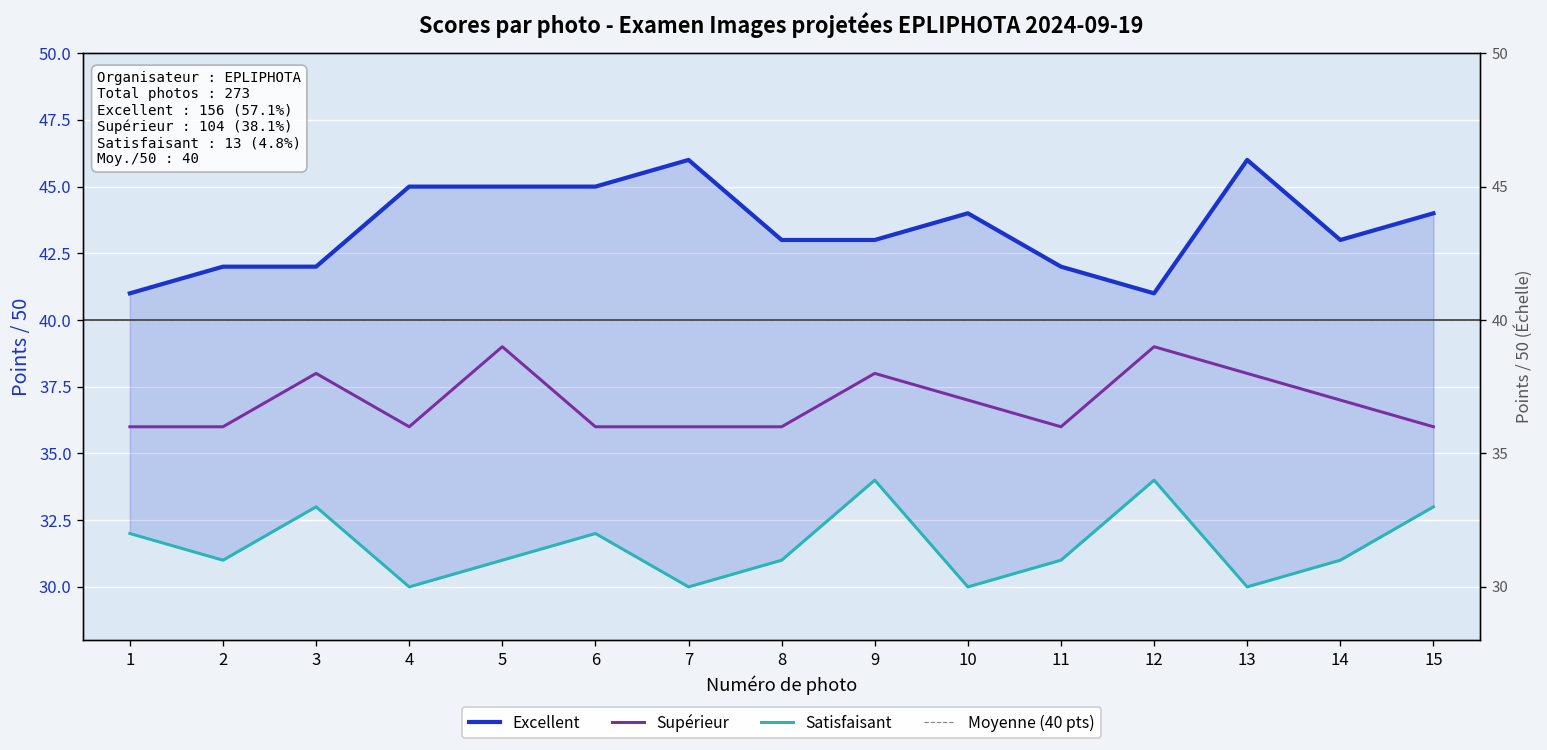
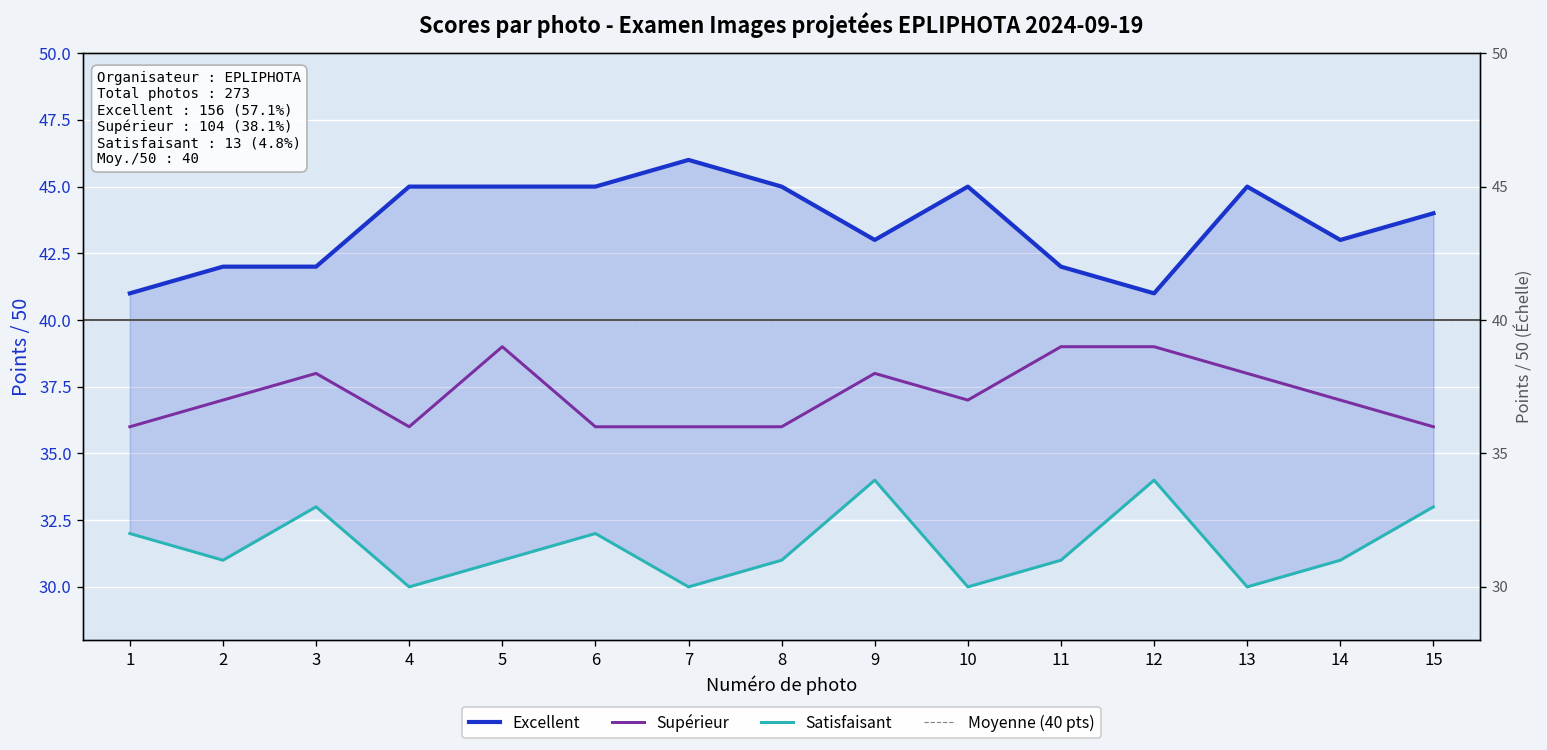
Supérieur, 2: 36 -> 37
Excellent, 8: 43 -> 45
Excellent, 10: 44 -> 45
Supérieur, 11: 36 -> 39
Excellent, 13: 46 -> 45
